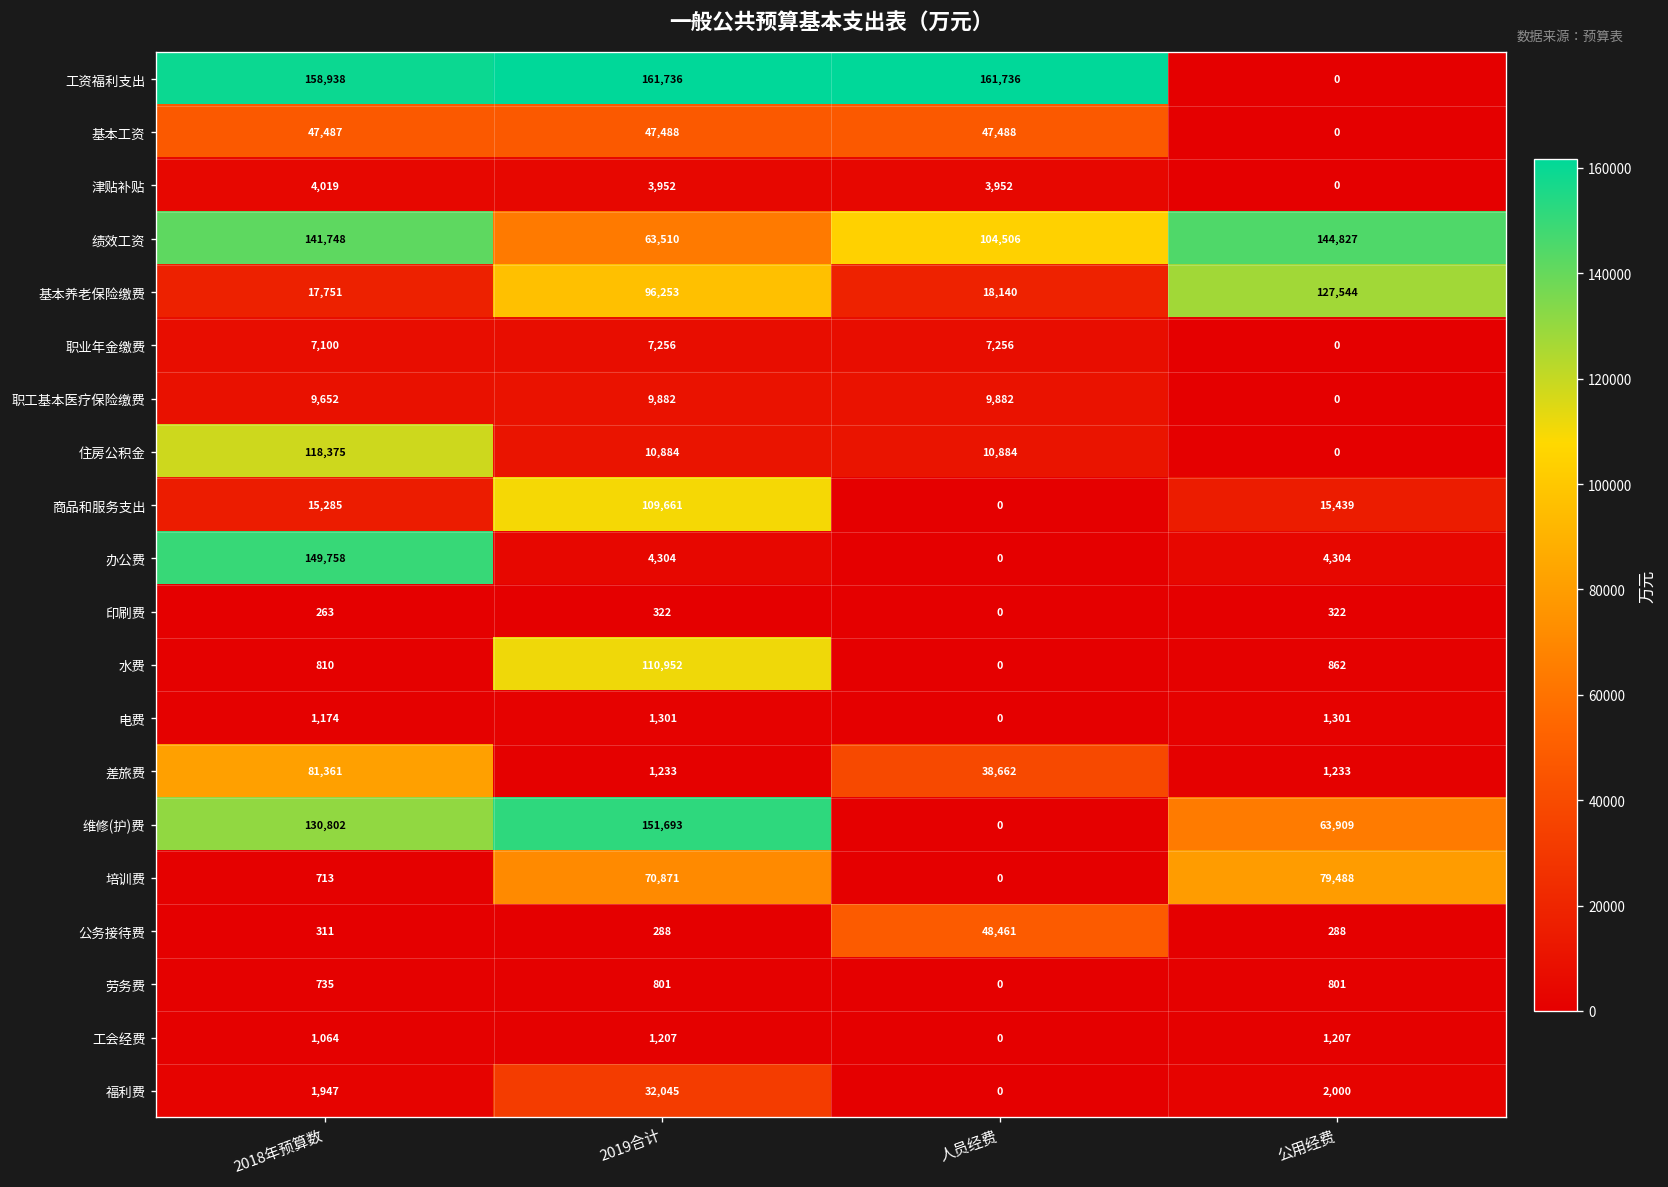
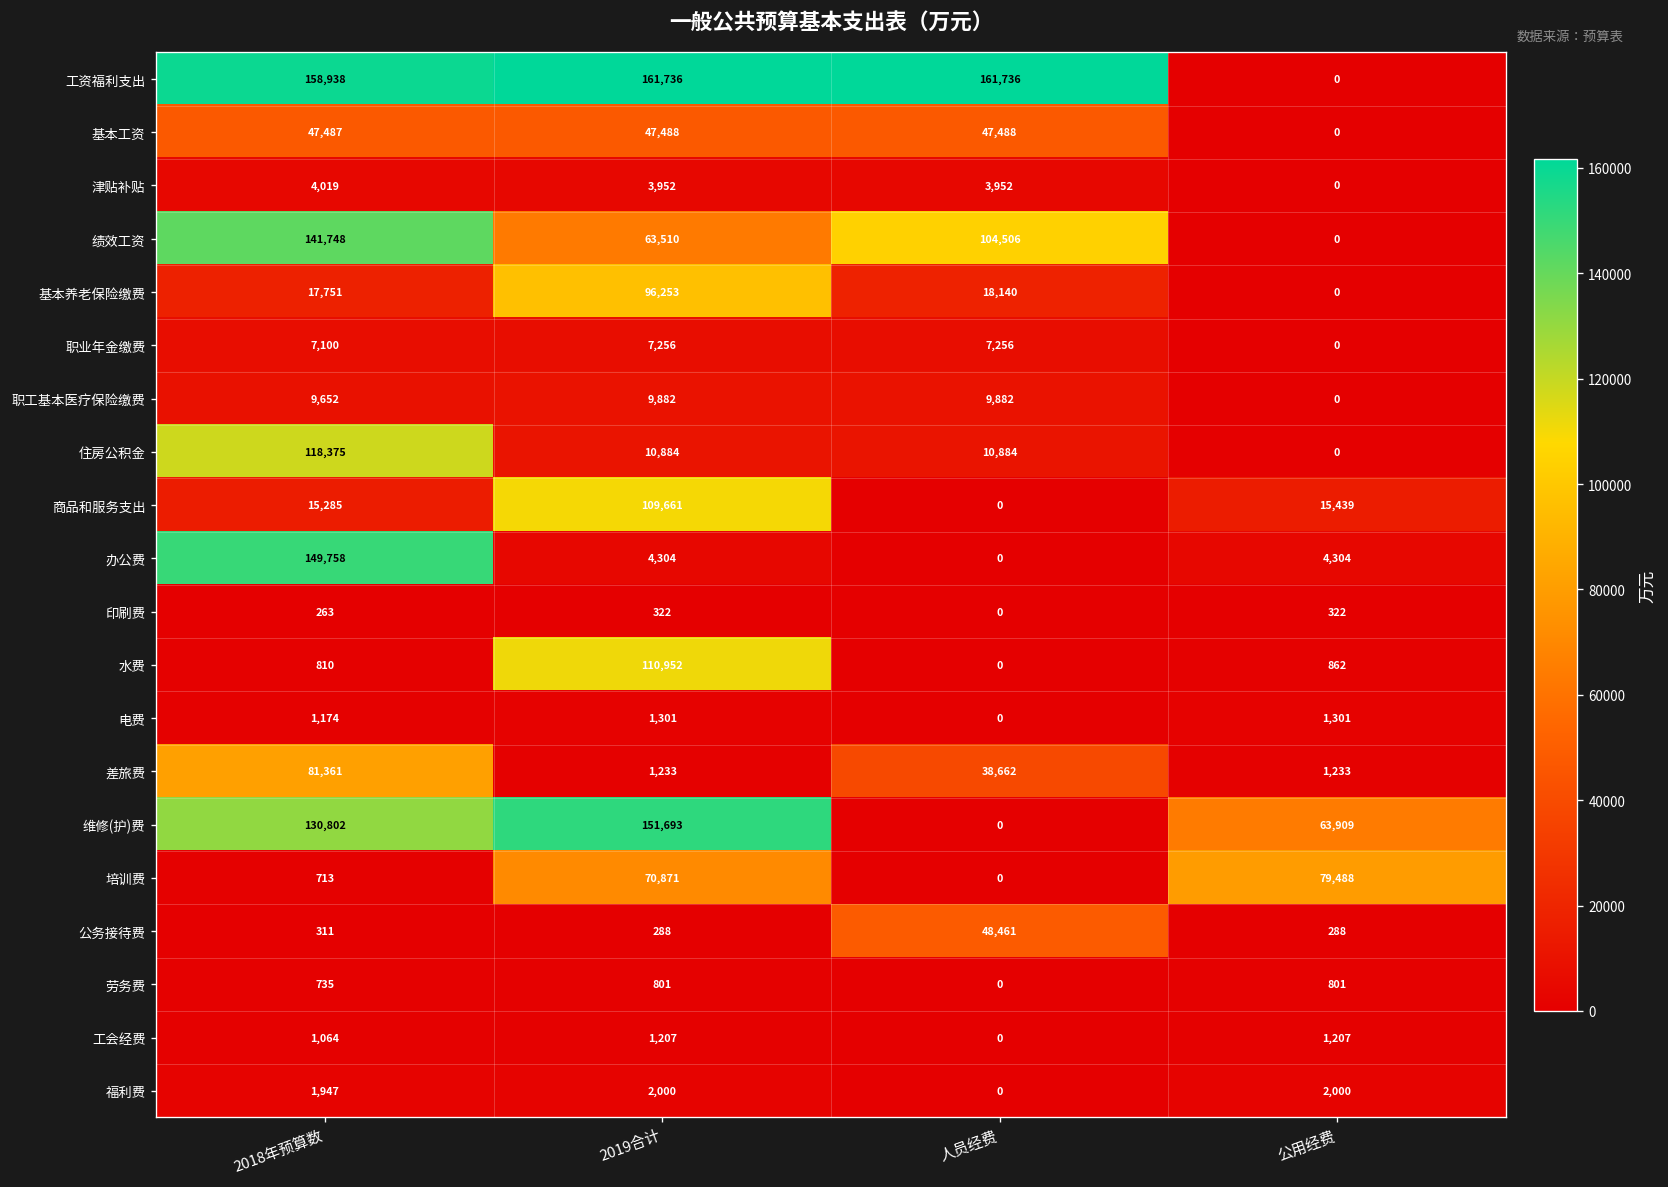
绩效工资, 公用经费: 144,827 -> 0
基本养老保险缴费, 公用经费: 127,544 -> 0
福利费, 2019合计: 32,045 -> 2,000
